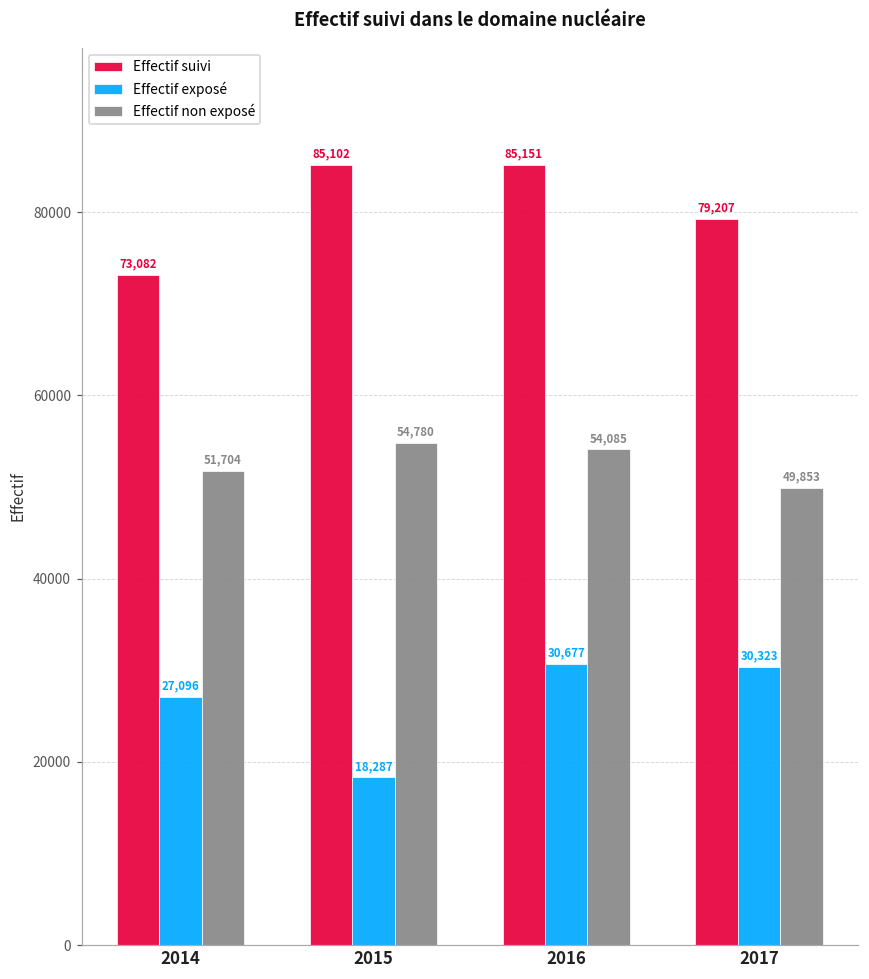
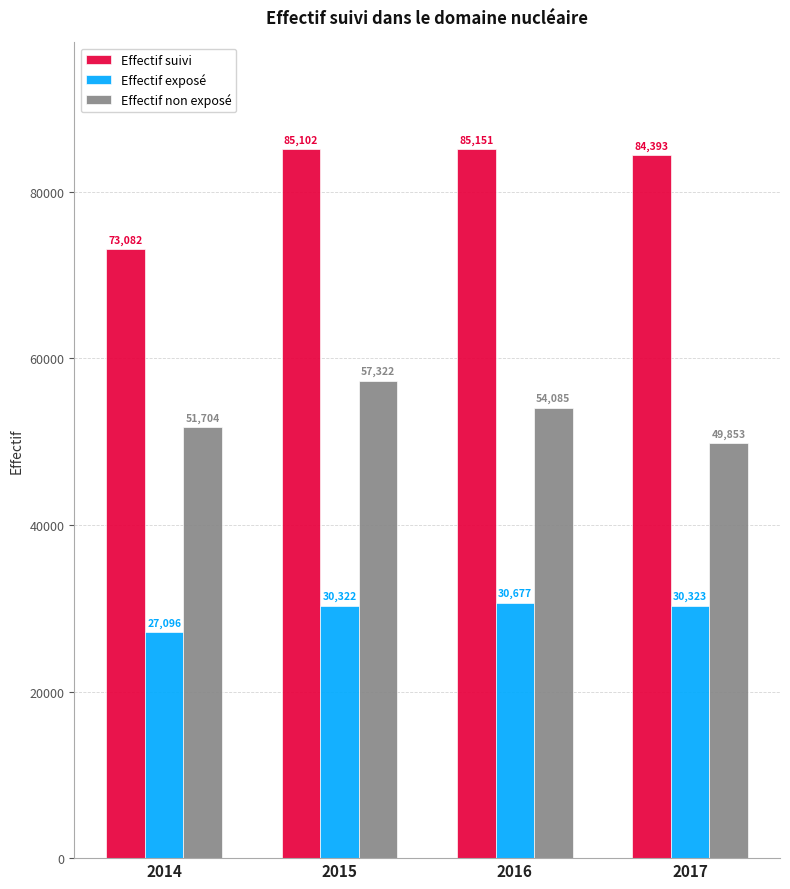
Effectif exposé, 2015: 18,287 -> 30,322
Effectif non exposé, 2015: 54,780 -> 57,322
Effectif suivi, 2017: 79,207 -> 84,393
